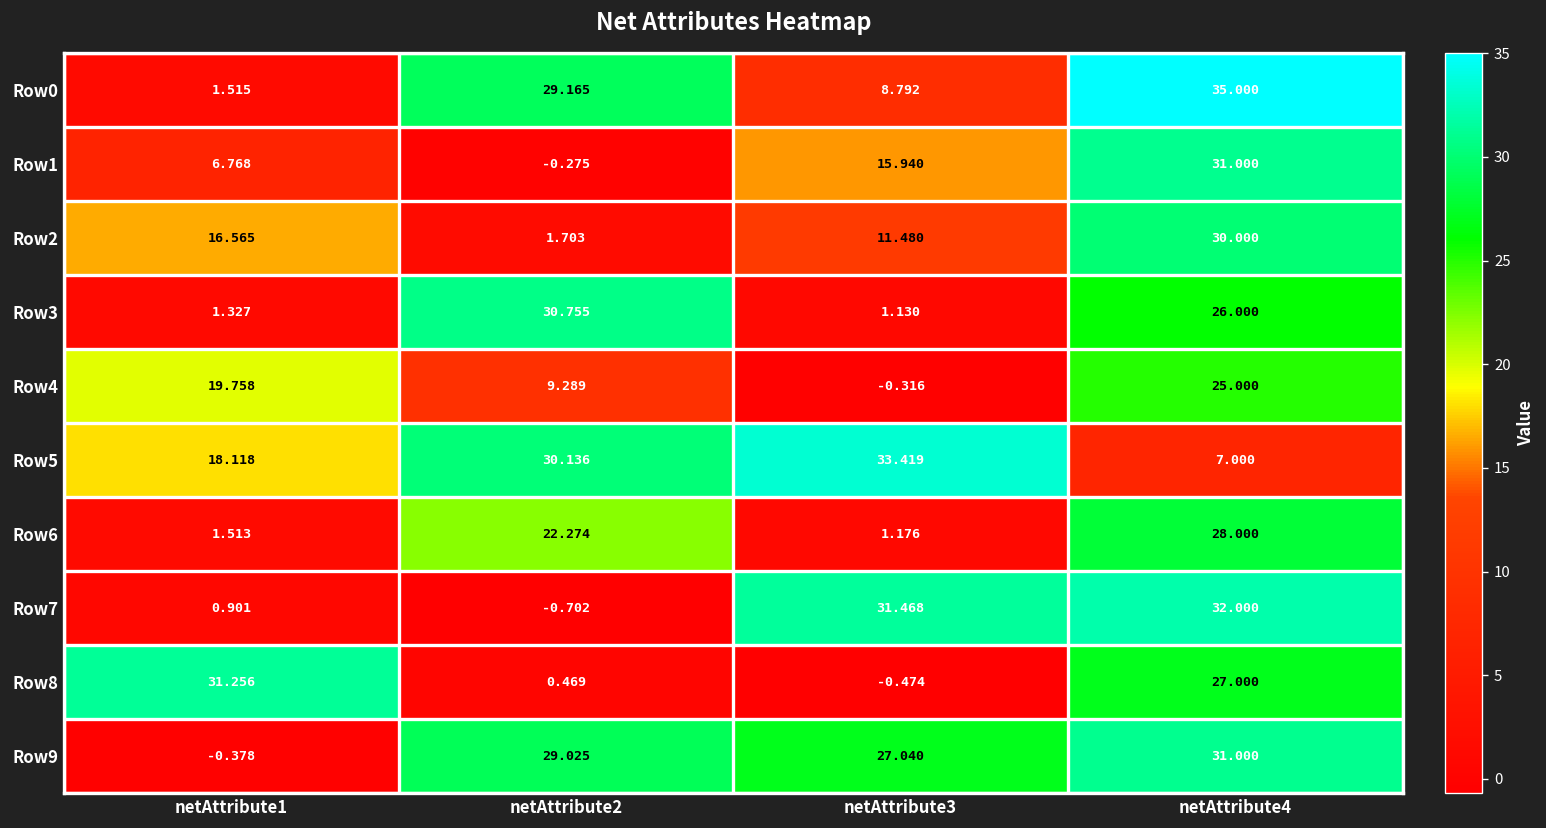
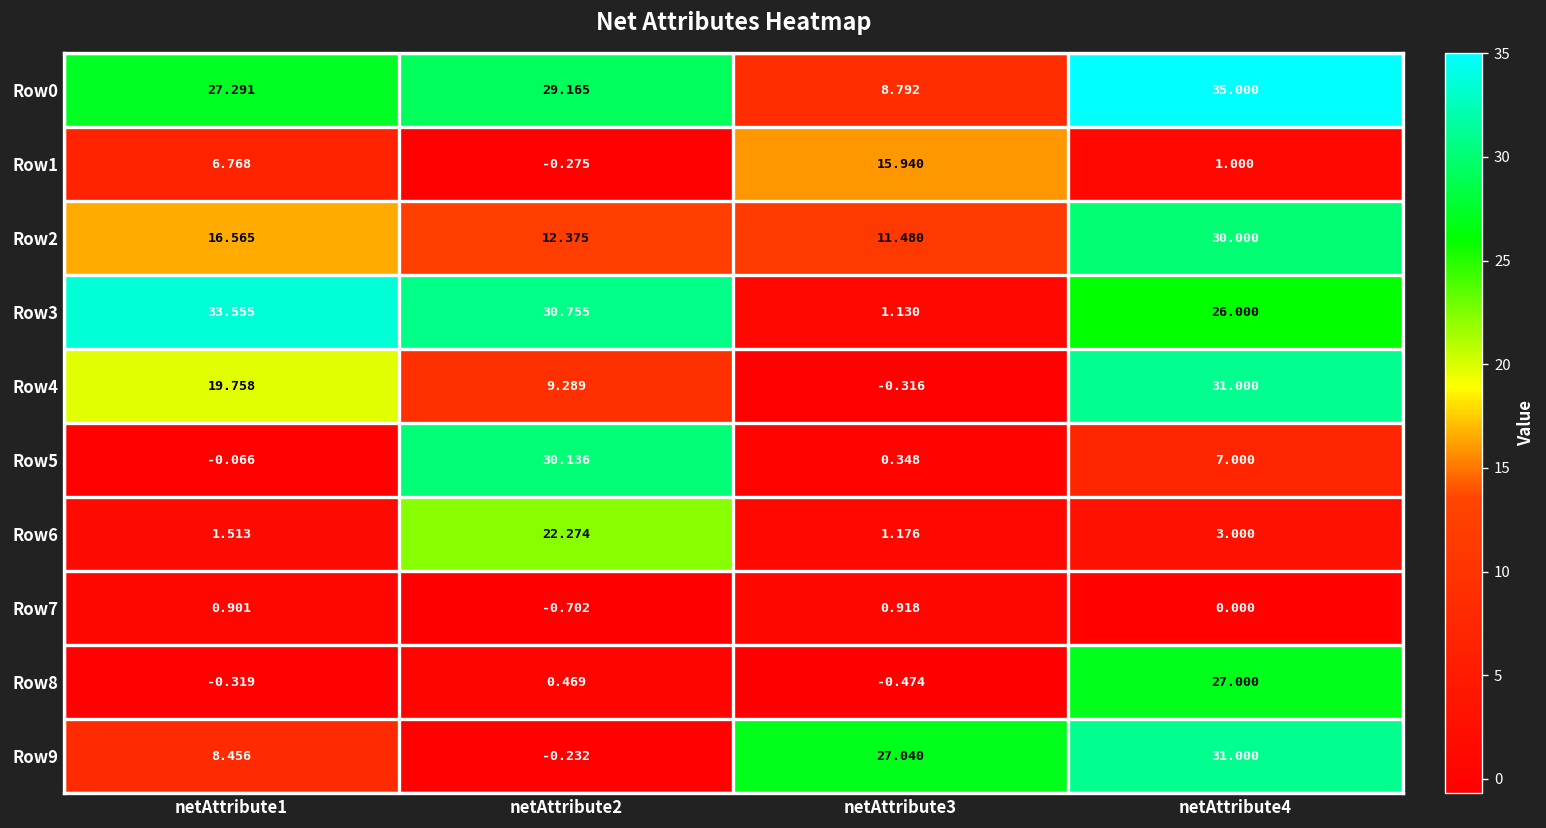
Row0, netAttribute1: 1.515 -> 27.291
Row1, netAttribute4: 31.000 -> 1.000
Row2, netAttribute2: 1.703 -> 12.375
Row3, netAttribute1: 1.327 -> 33.555
Row4, netAttribute4: 25.000 -> 31.000
Row5, netAttribute1: 18.118 -> -0.066
Row5, netAttribute3: 33.419 -> 0.348
Row6, netAttribute4: 28.000 -> 3.000
Row7, netAttribute3: 31.468 -> 0.918
Row7, netAttribute4: 32.000 -> 0.000
Row8, netAttribute1: 31.256 -> -0.319
Row9, netAttribute1: -0.378 -> 8.456
Row9, netAttribute2: 29.025 -> -0.232
